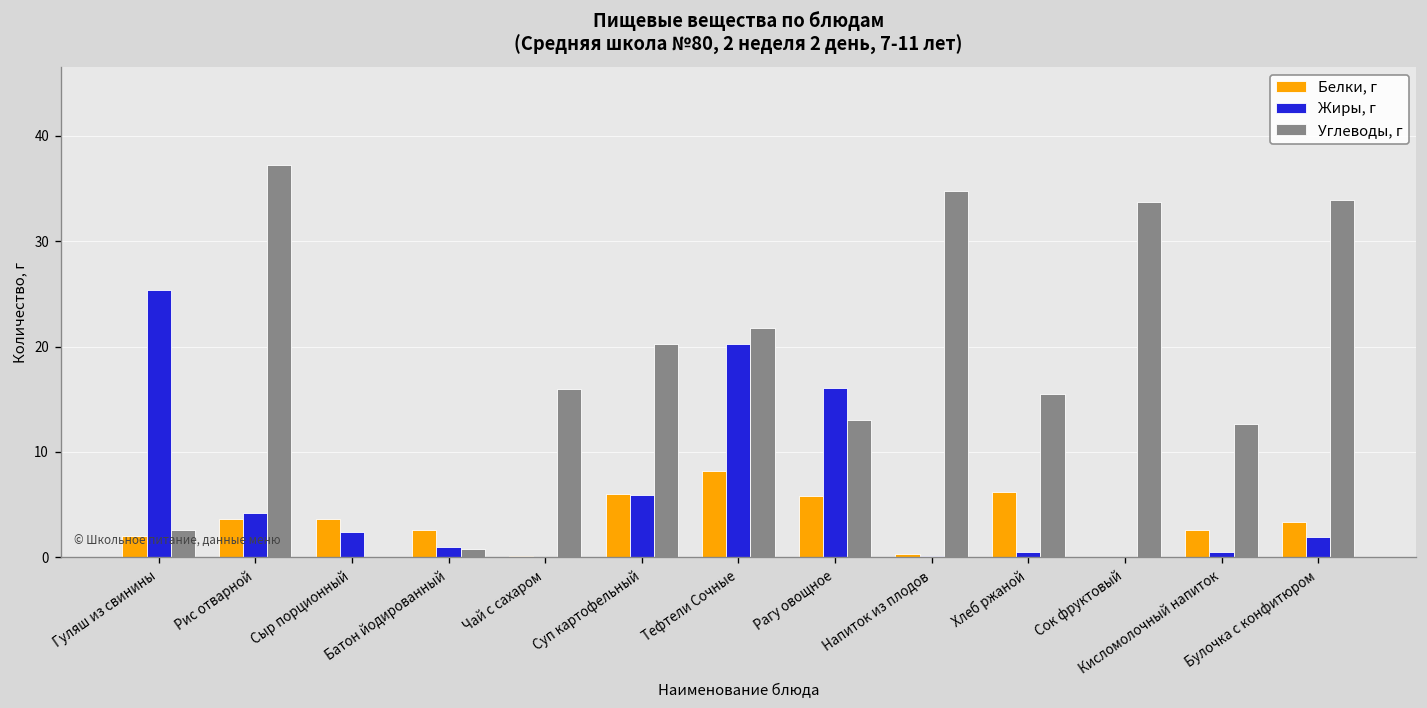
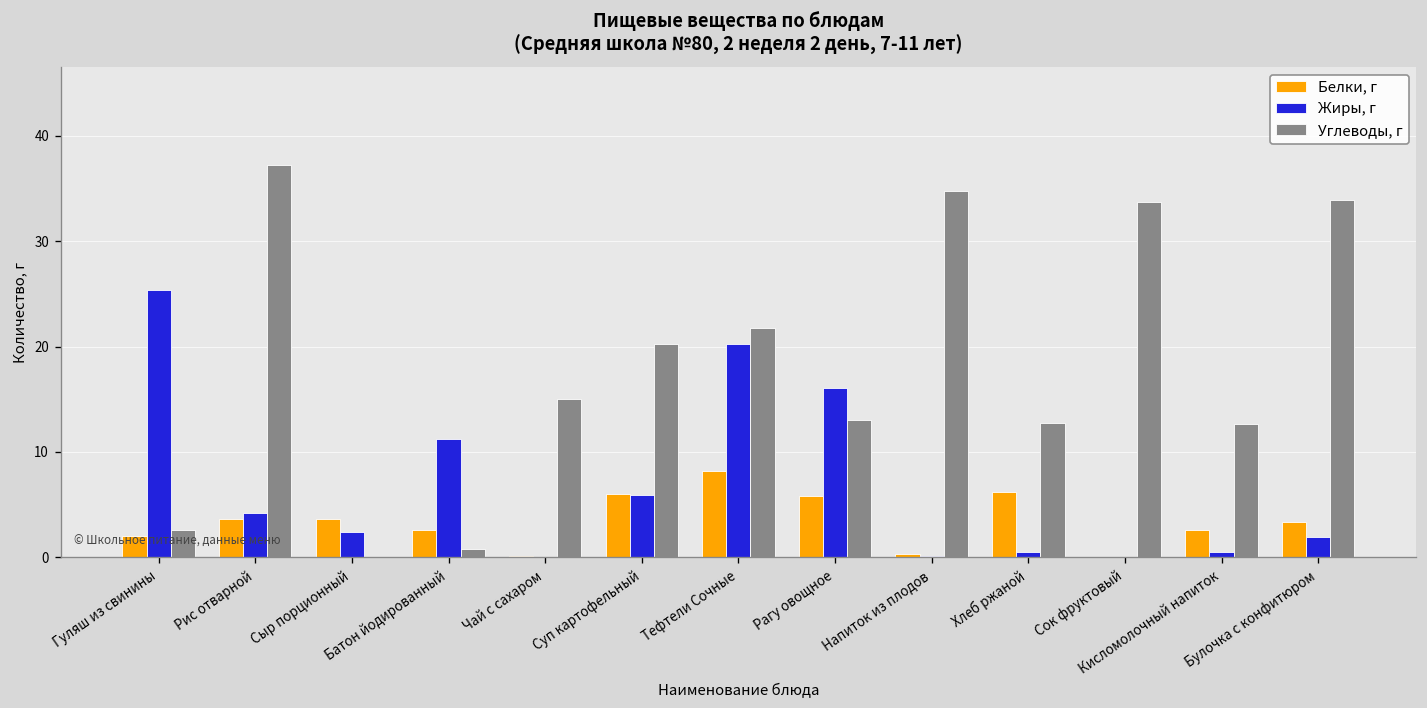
Жиры, г, Батон йодированный: 1 -> 11
Углеводы, г, Чай с сахаром: 16 -> 15
Углеводы, г, Хлеб ржаной: 16 -> 13
